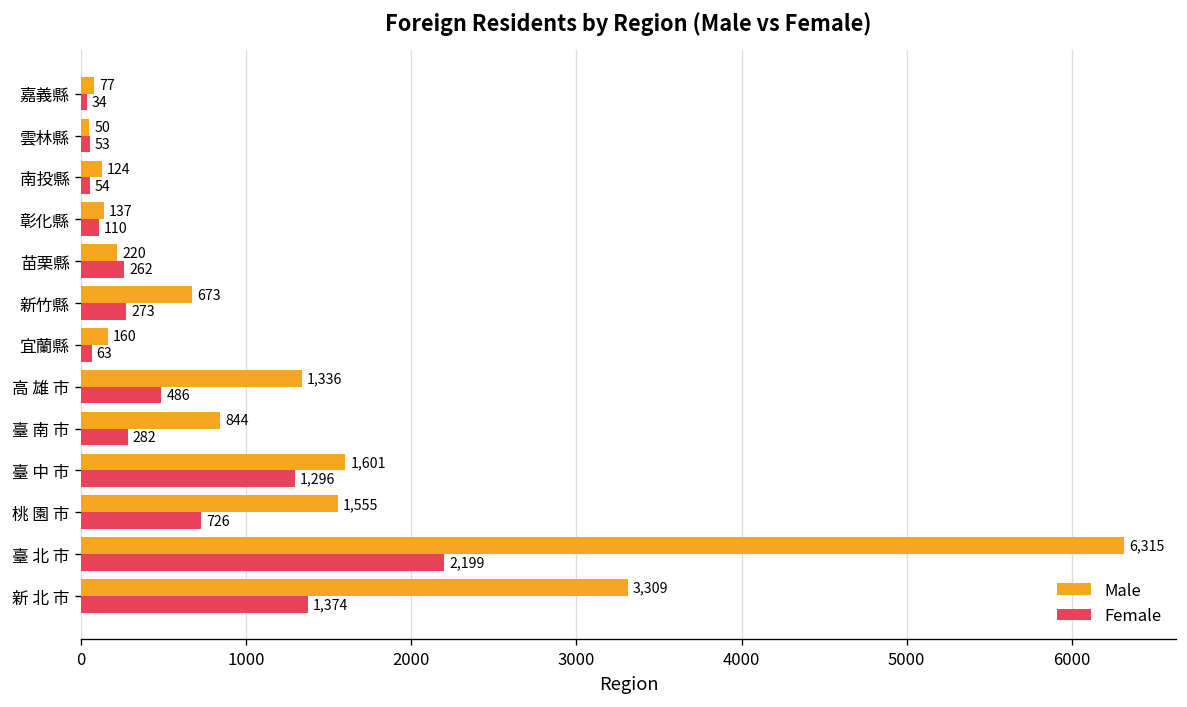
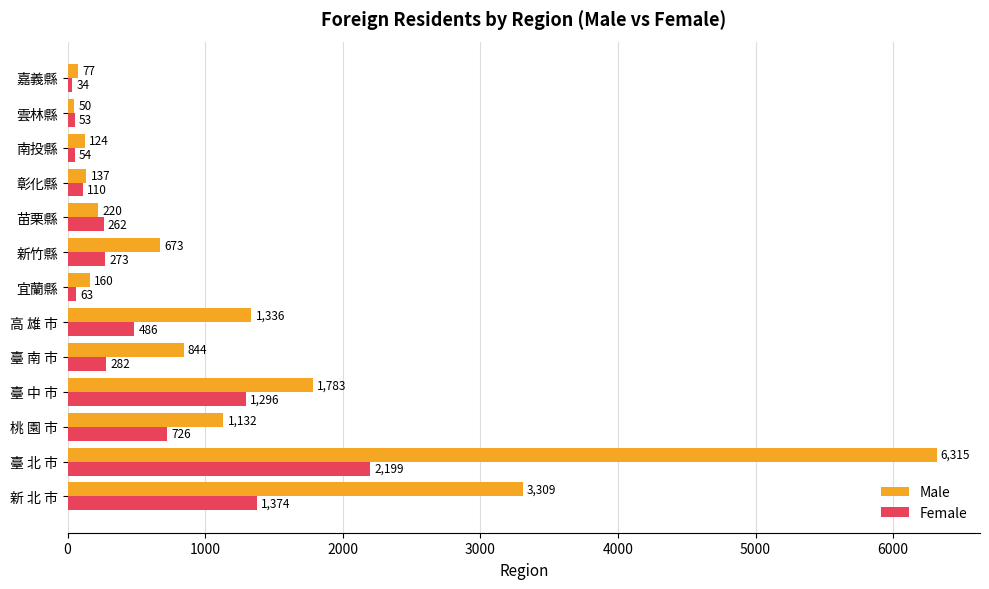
Male, 臺 中 市: 1,601 -> 1,783
Male, 桃 園 市: 1,555 -> 1,132
